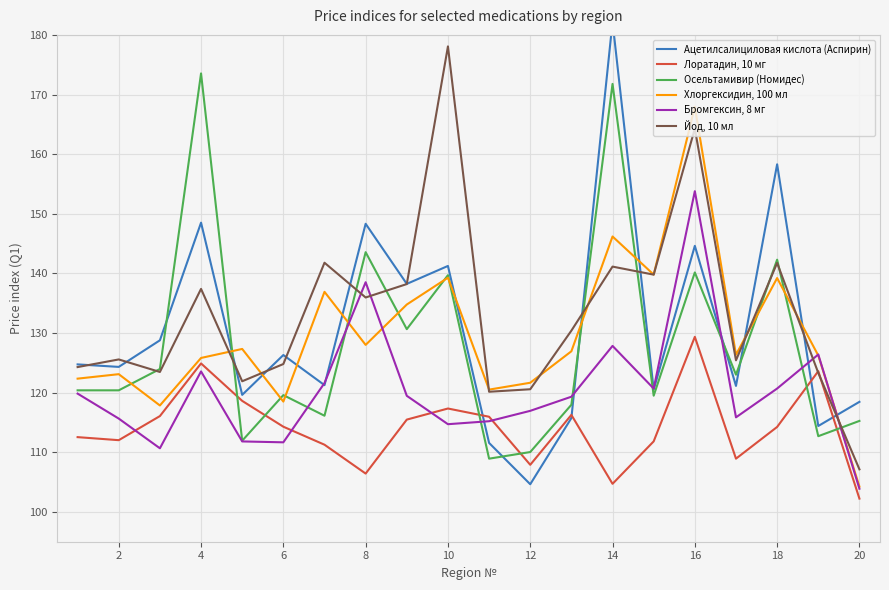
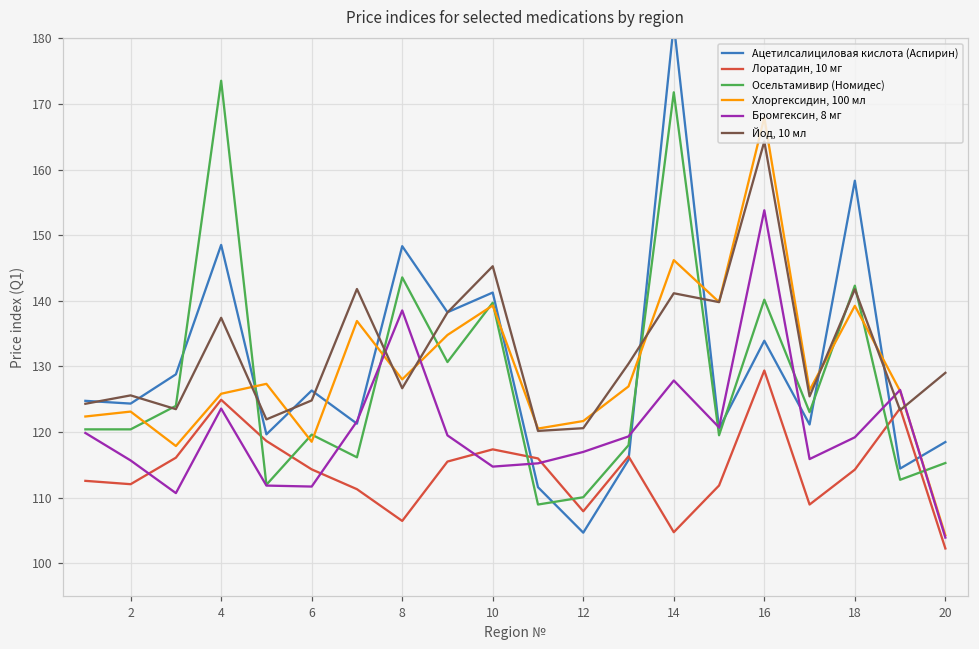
Йод, 10 мл, 8: 136 -> 127
Йод, 10 мл, 10: 178 -> 145
Ацетилсалициловая кислота (Аспирин), 16: 145 -> 134
Бромгексин, 8 мг, 18: 121 -> 119
Йод, 10 мл, 20: 107 -> 129
